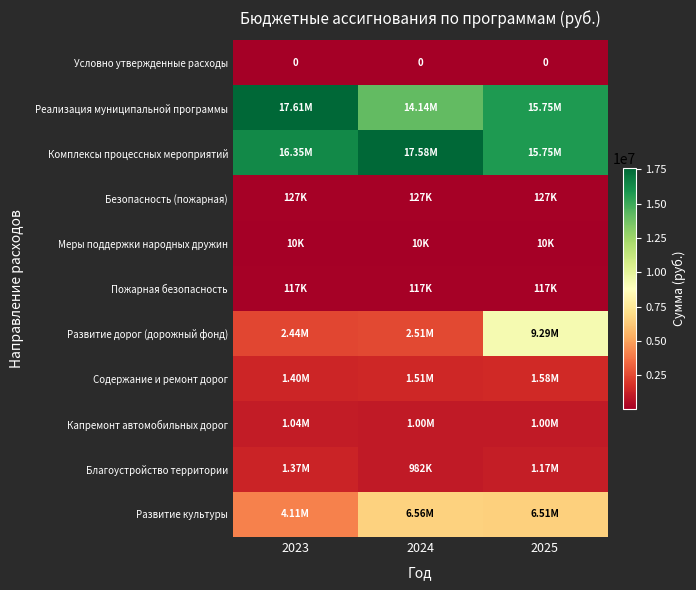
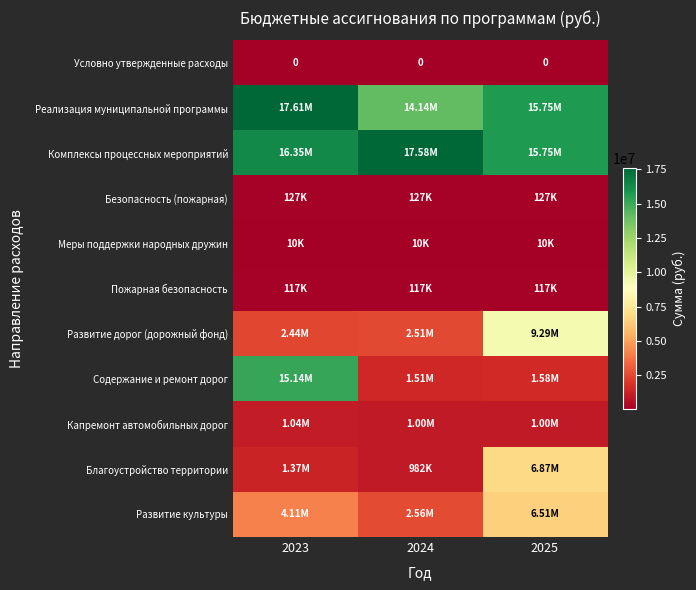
Содержание и ремонт дорог, 2023: 1.40M -> 15.14M
Благоустройство территории, 2025: 1.17M -> 6.87M
Развитие культуры, 2024: 6.56M -> 2.56M
